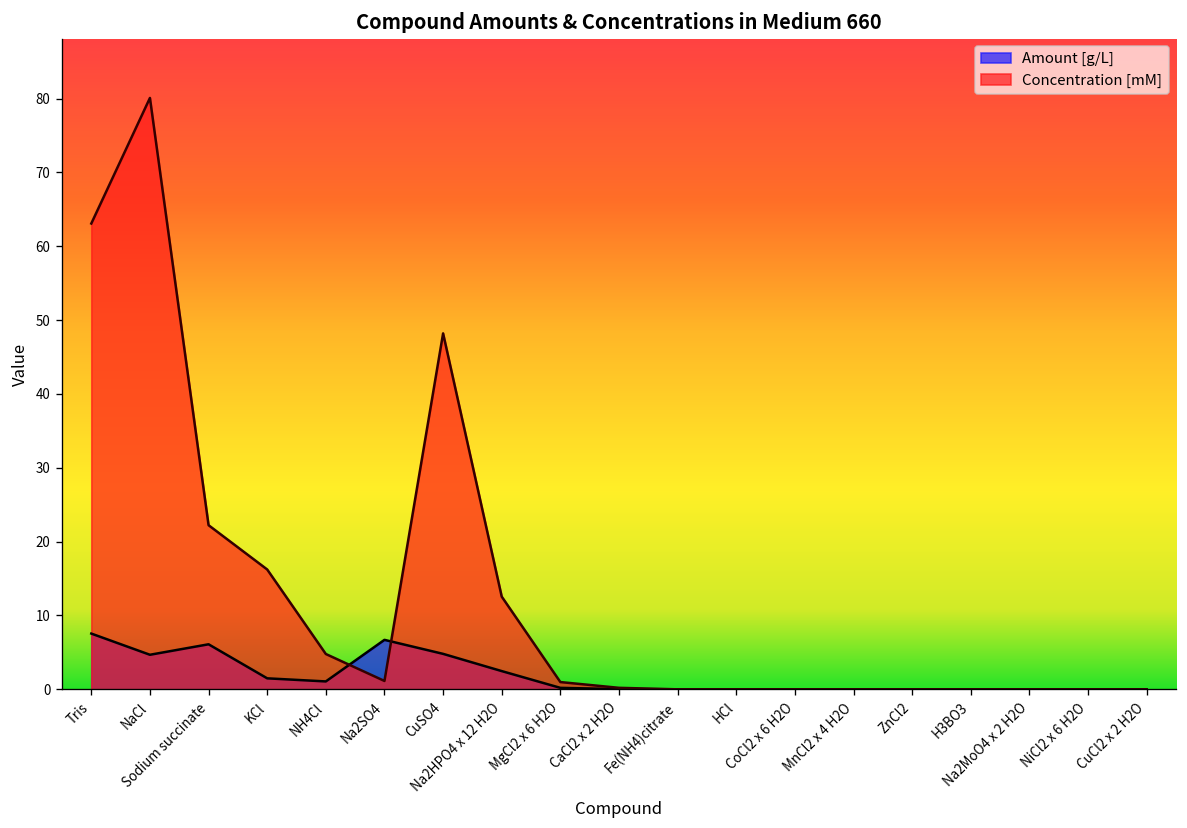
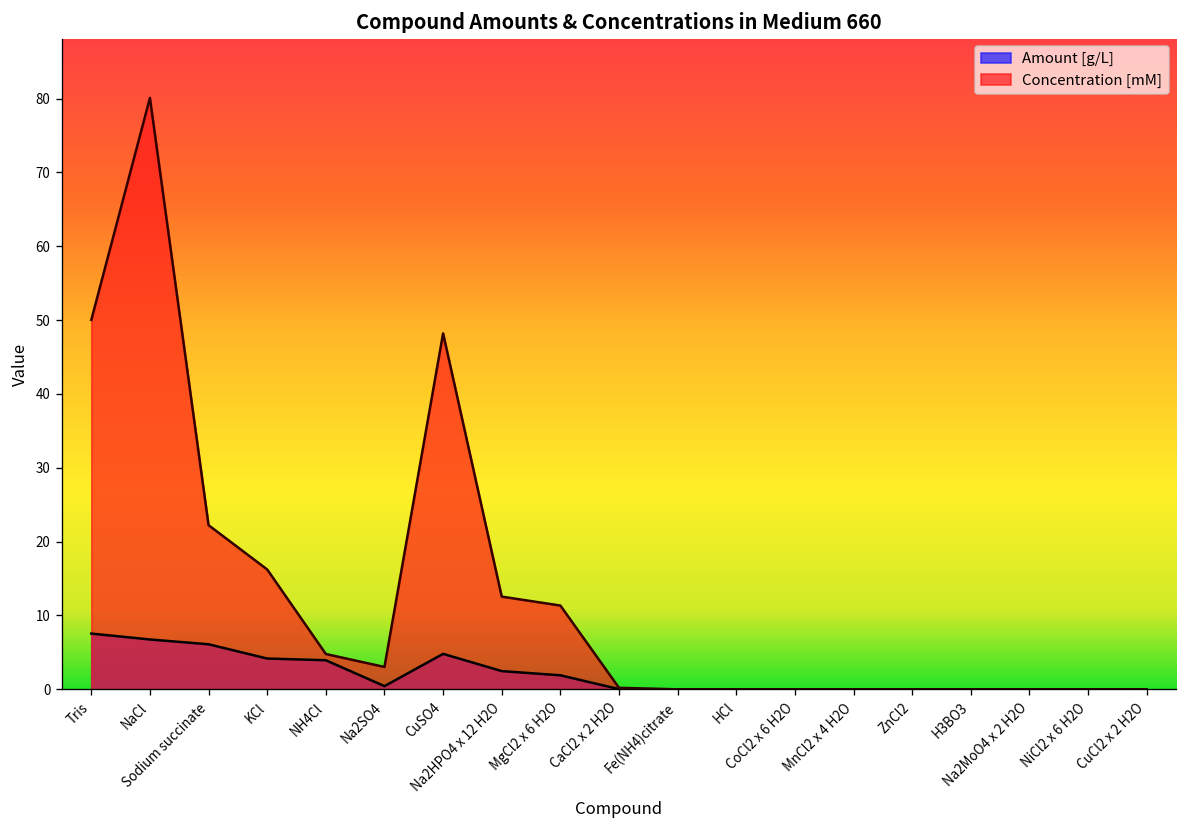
Concentration [mM], Tris: 63 -> 50
Amount [g/L], NaCl: 5 -> 7
Amount [g/L], KCl: 1 -> 4
Amount [g/L], NH4Cl: 1 -> 4
Amount [g/L], Na2SO4: 7 -> 0
Concentration [mM], Na2SO4: 1 -> 3
Amount [g/L], MgCl2 x 6 H2O: 0 -> 2
Concentration [mM], MgCl2 x 6 H2O: 1 -> 11
